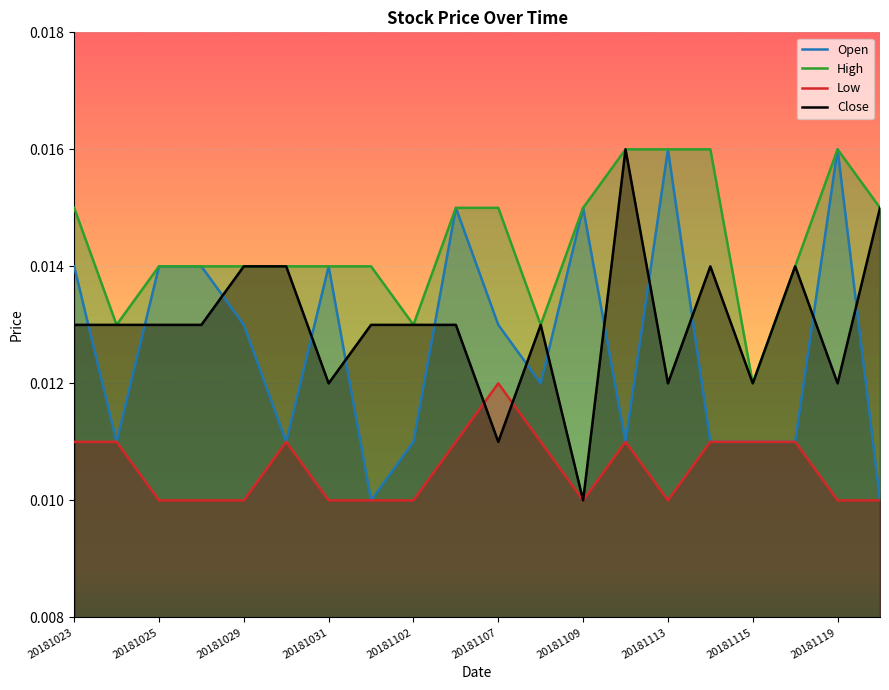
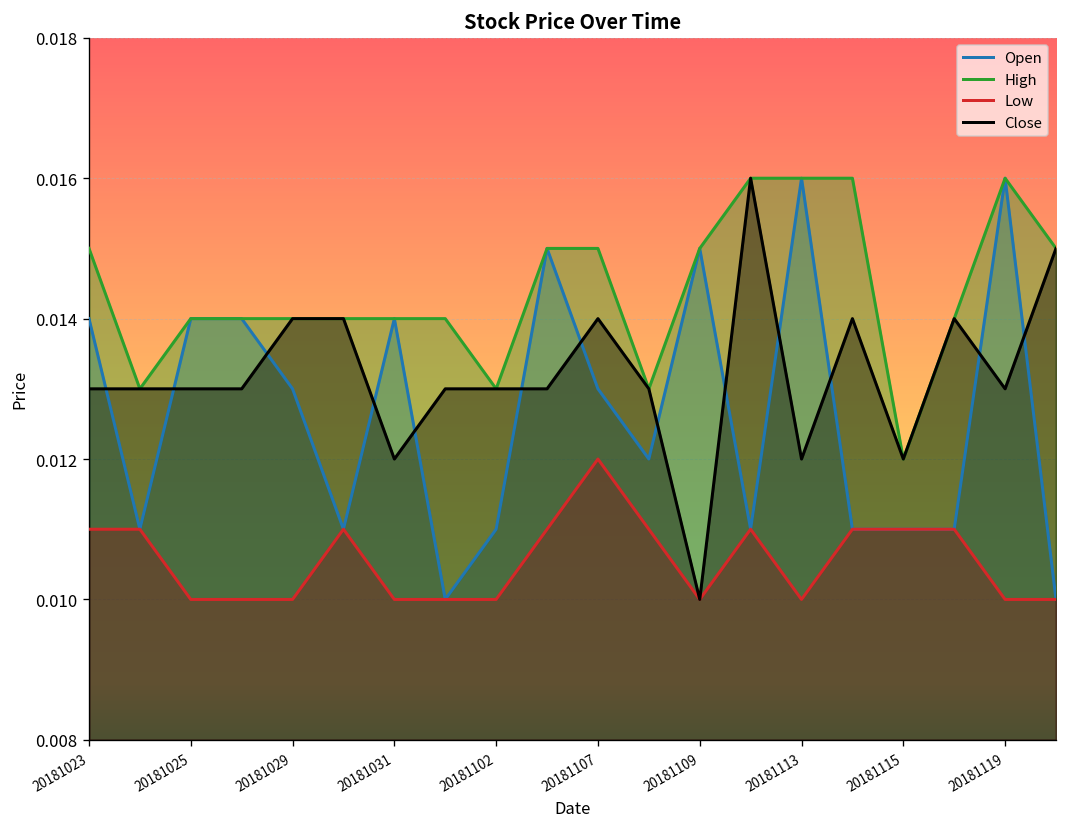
Close, 20181107: 0.011 -> 0.014
Close, 20181119: 0.012 -> 0.013
